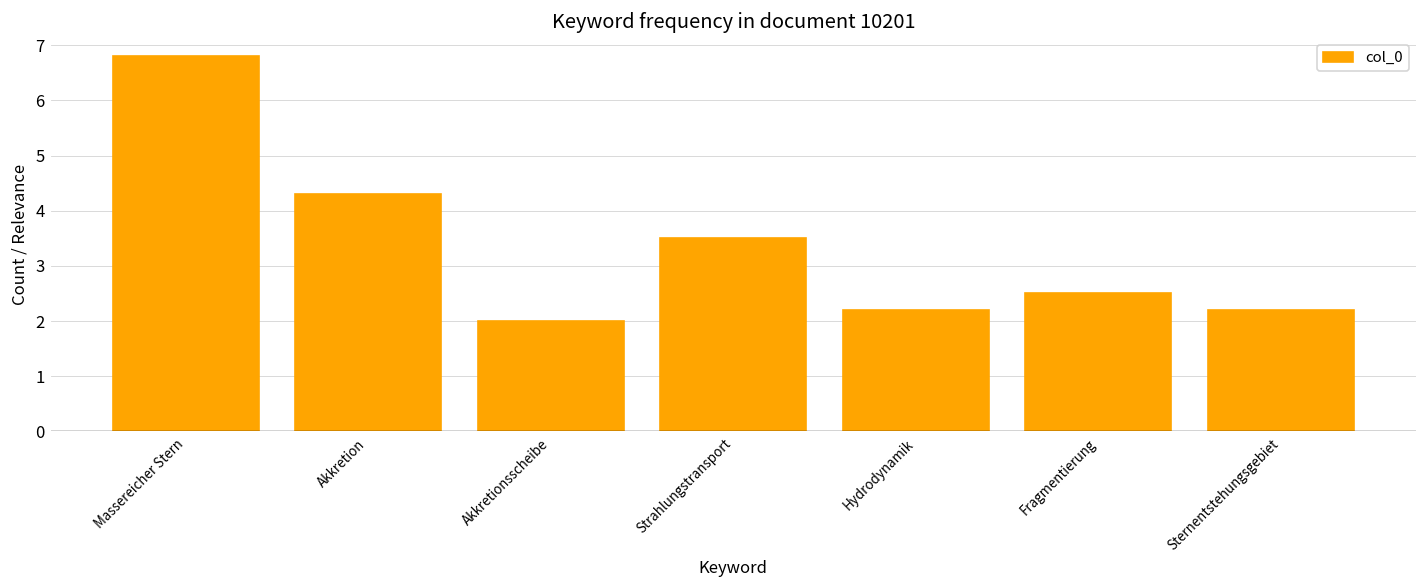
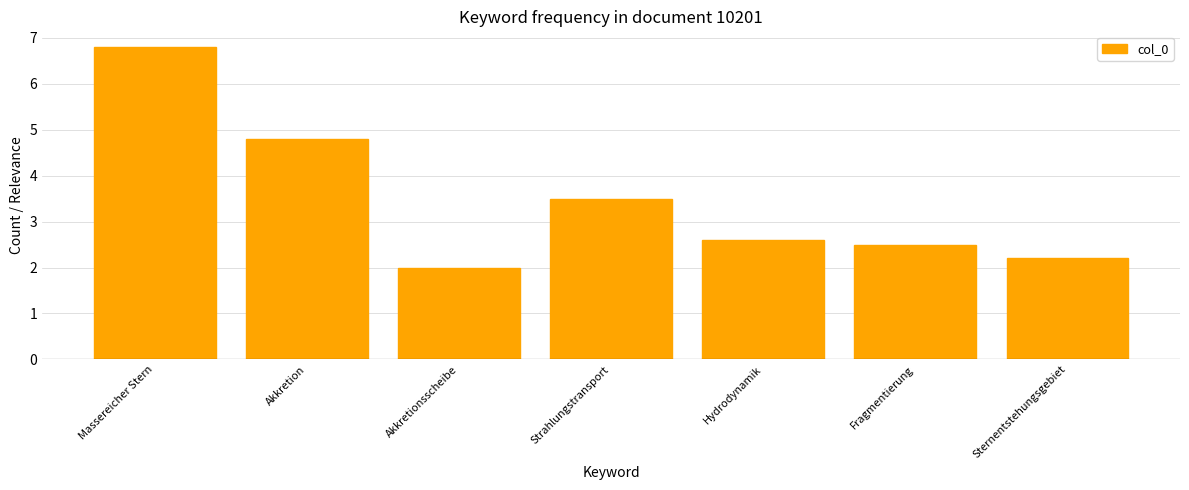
Akkretion: 4.3 -> 4.8
Hydrodynamik: 2.2 -> 2.6
